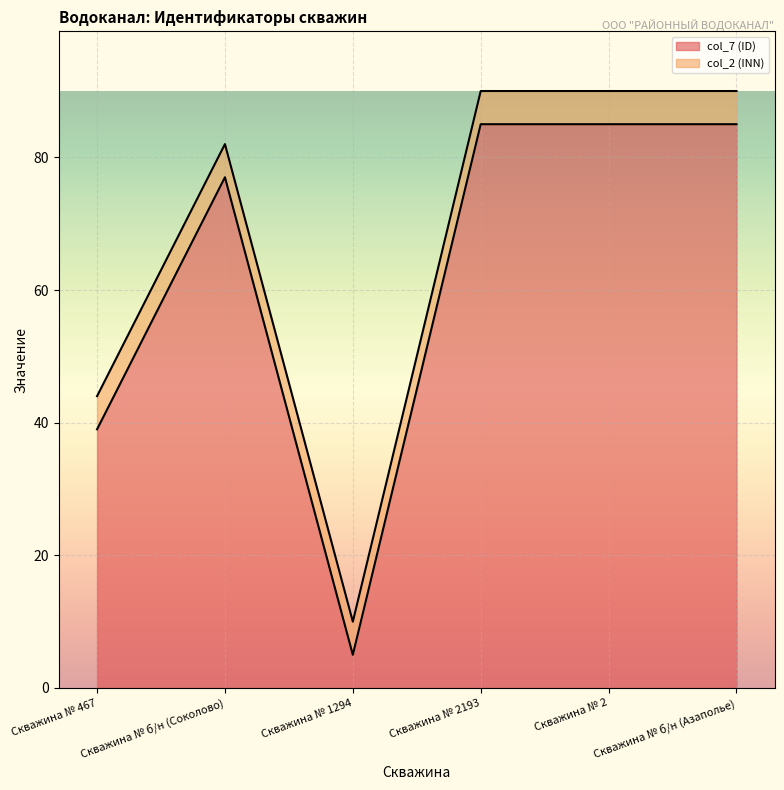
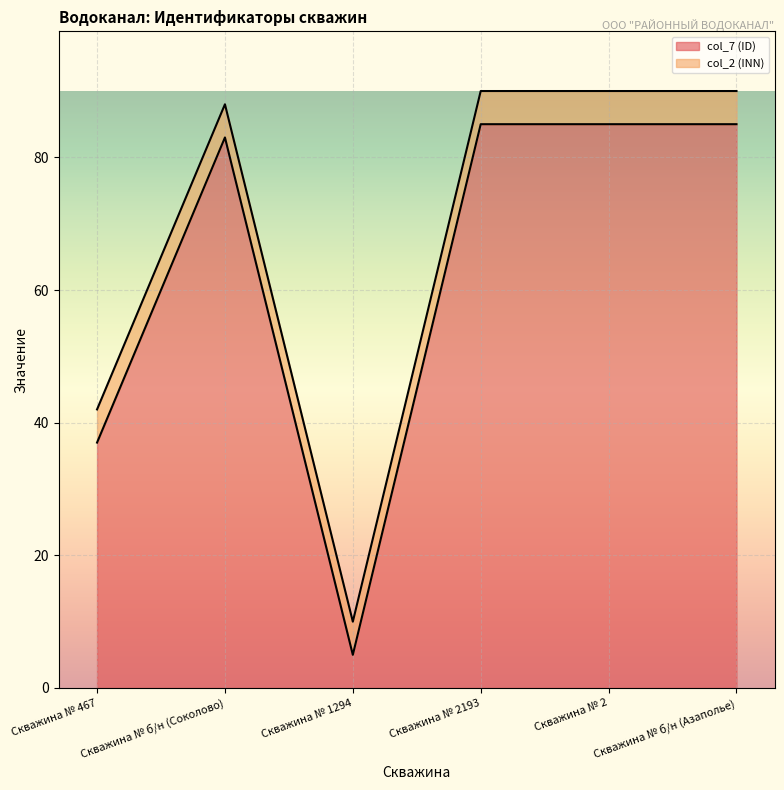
col_7 (ID), Скважина № 467: 39 -> 37
col_7 (ID), Скважина № б/н (Соколово): 77 -> 83
